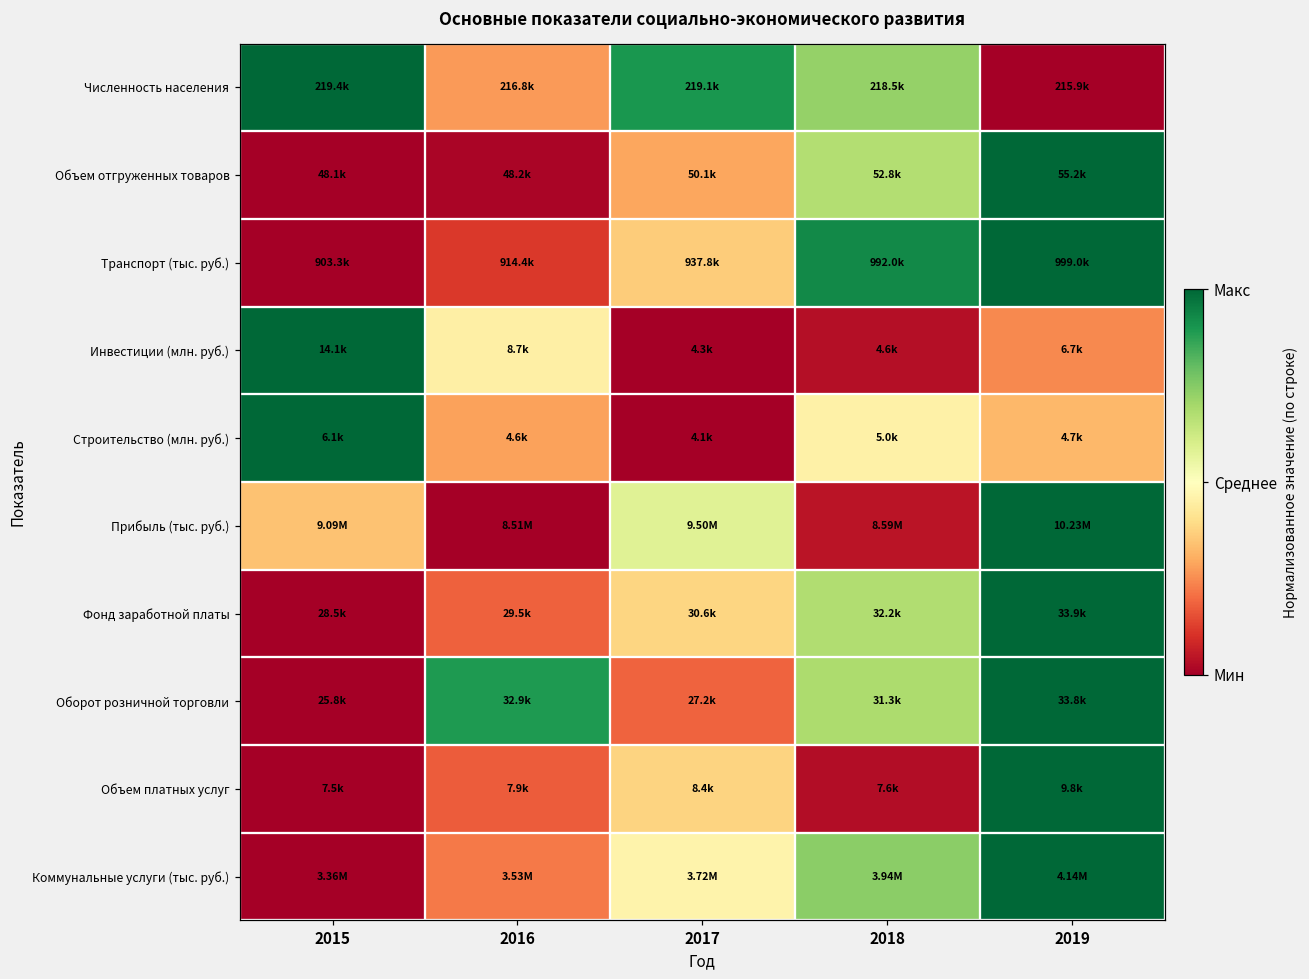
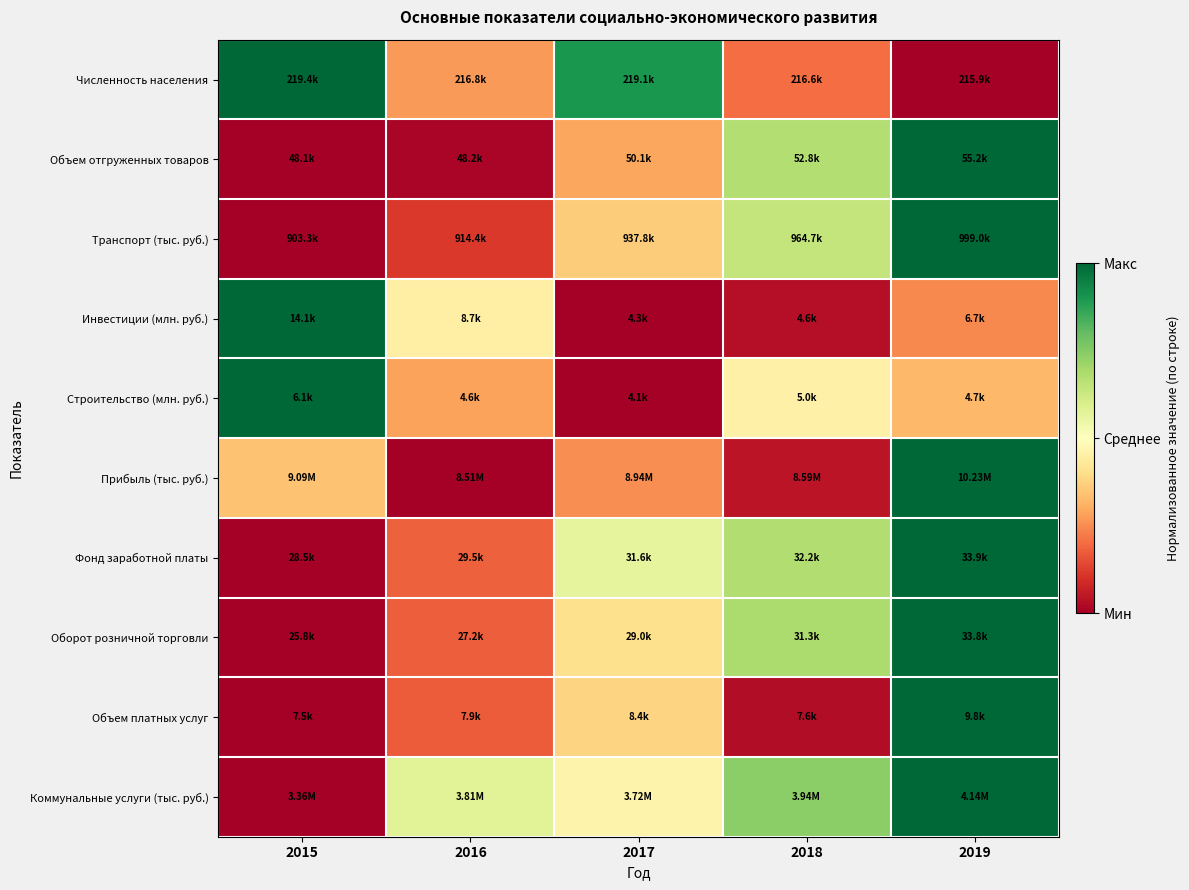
Численность населения, 2018: 218.5k -> 216.6k
Транспорт (тыс. руб.), 2018: 992.0k -> 964.7k
Прибыль (тыс. руб.), 2017: 9.50M -> 8.94M
Фонд заработной платы, 2017: 30.6k -> 31.6k
Оборот розничной торговли, 2016: 32.9k -> 27.2k
Оборот розничной торговли, 2017: 27.2k -> 29.0k
Коммунальные услуги (тыс. руб.), 2016: 3.53M -> 3.81M
